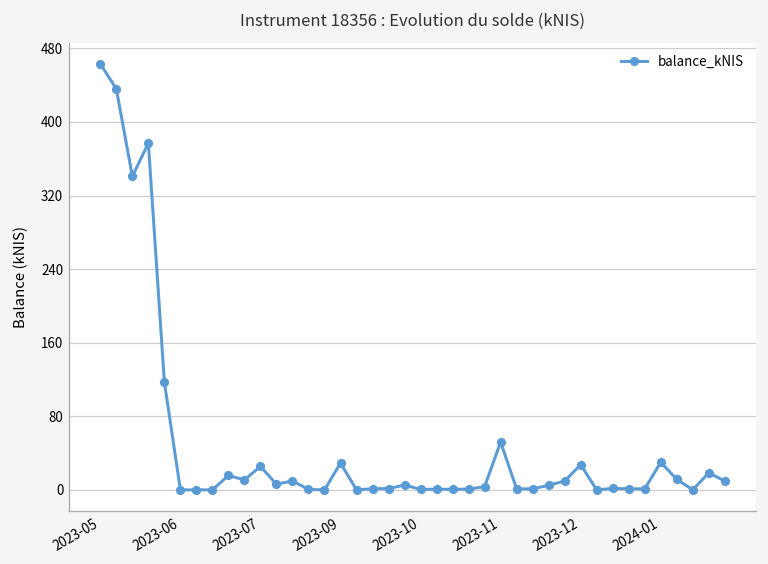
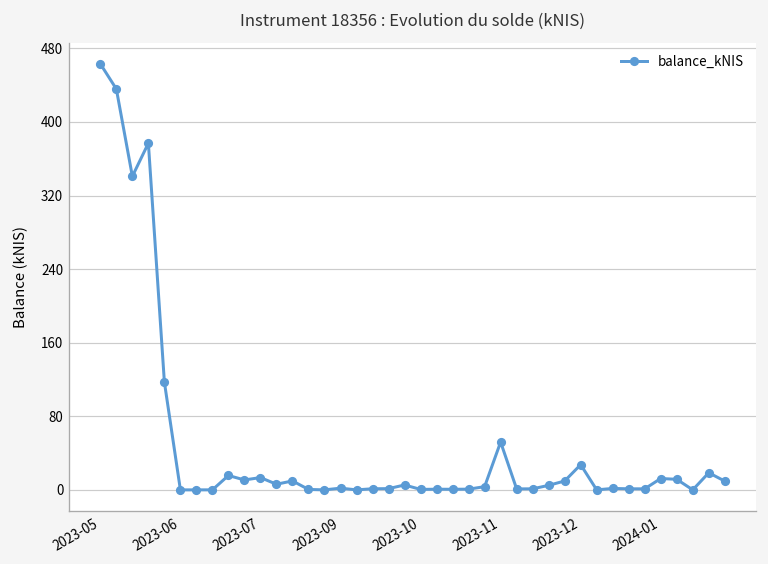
2023-07: 30 -> 10
2023-09: 30 -> 0
2024-01: 30 -> 10
